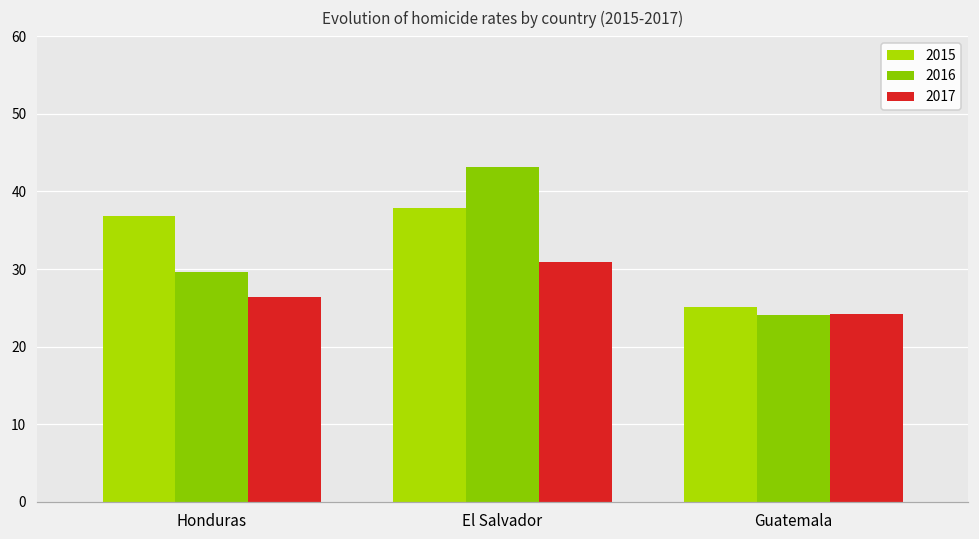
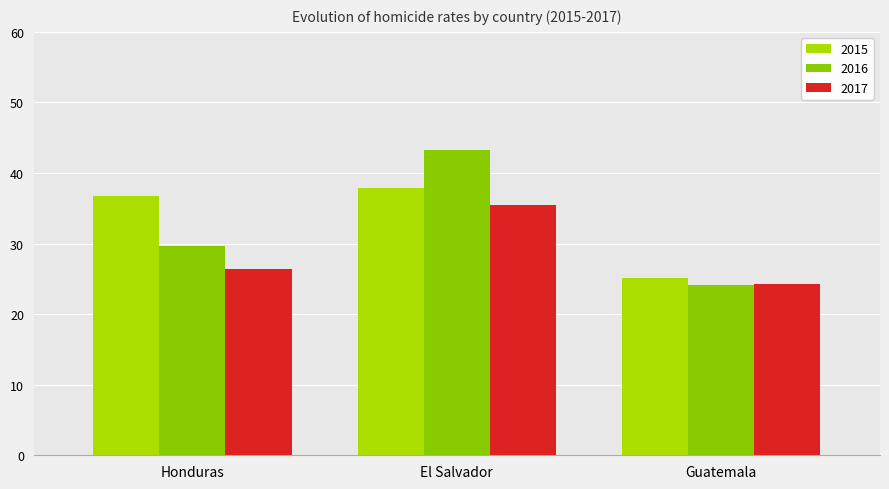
2017, El Salvador: 31 -> 35
